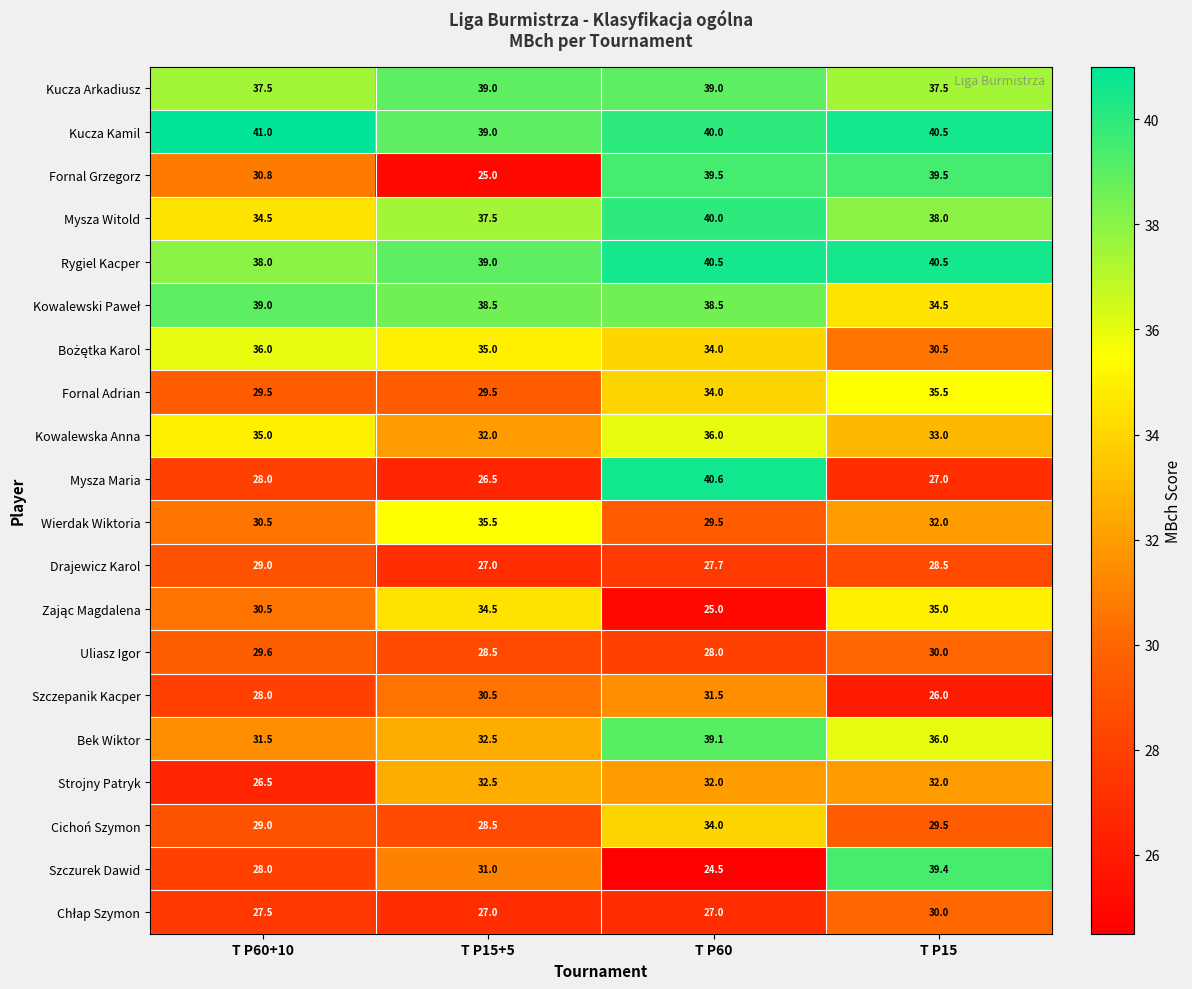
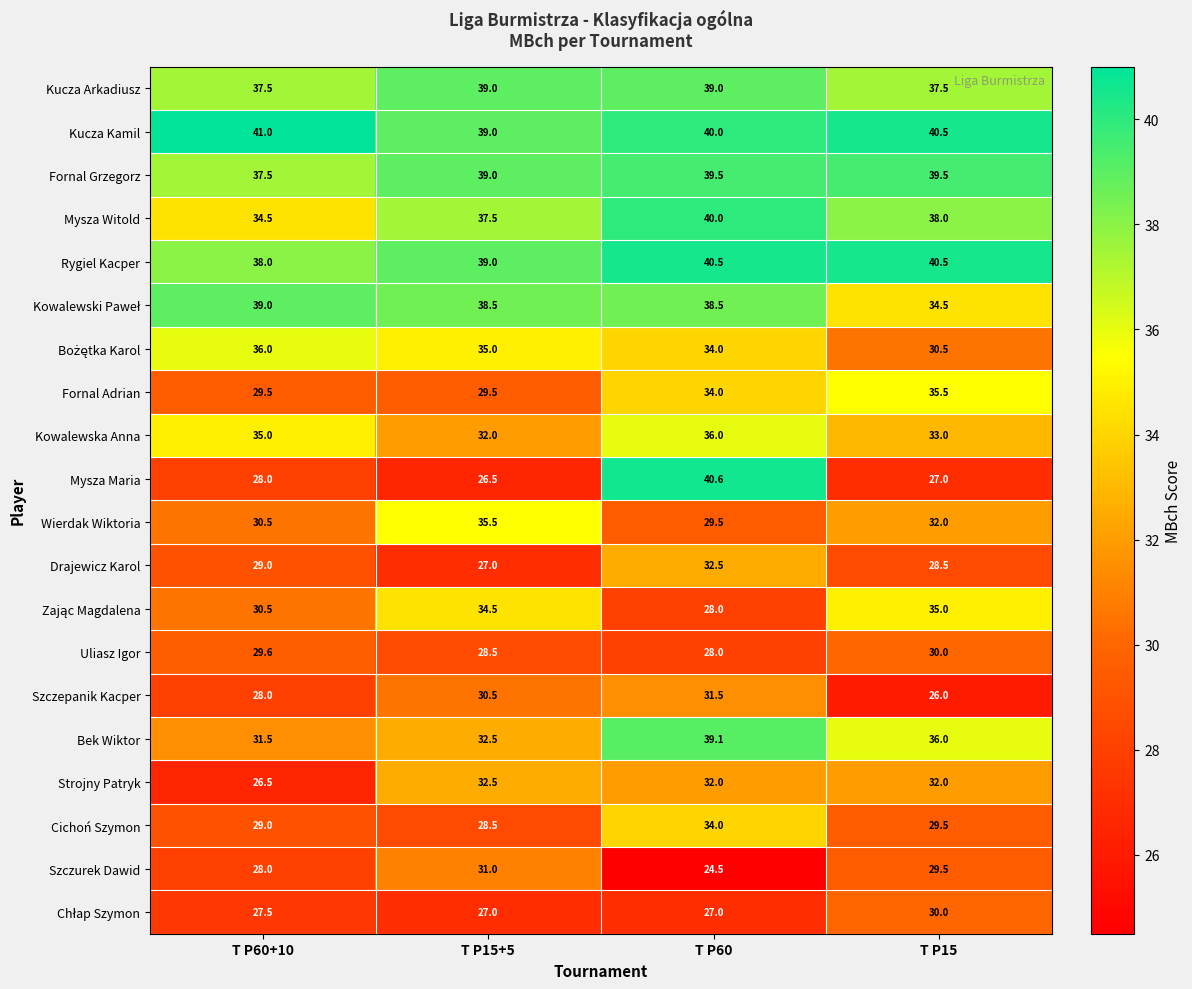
Fornal Grzegorz, T P60+10: 30.8 -> 37.5
Fornal Grzegorz, T P15+5: 25.0 -> 39.0
Drajewicz Karol, T P60: 27.7 -> 32.5
Zając Magdalena, T P60: 25.0 -> 28.0
Szczurek Dawid, T P15: 39.4 -> 29.5
